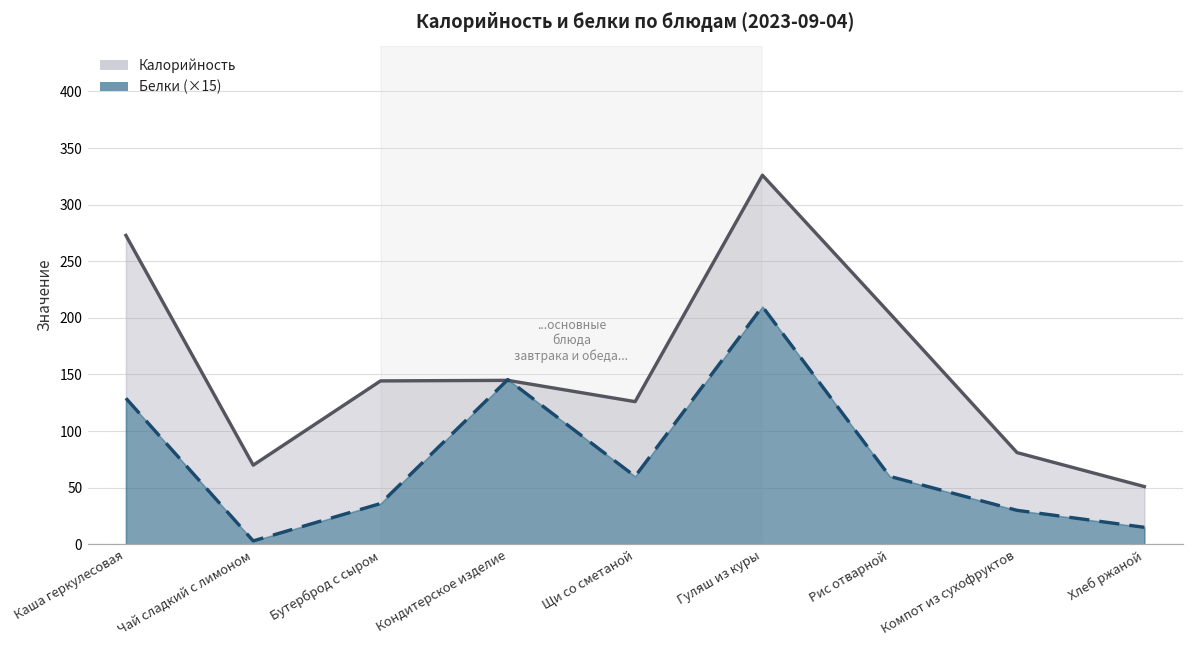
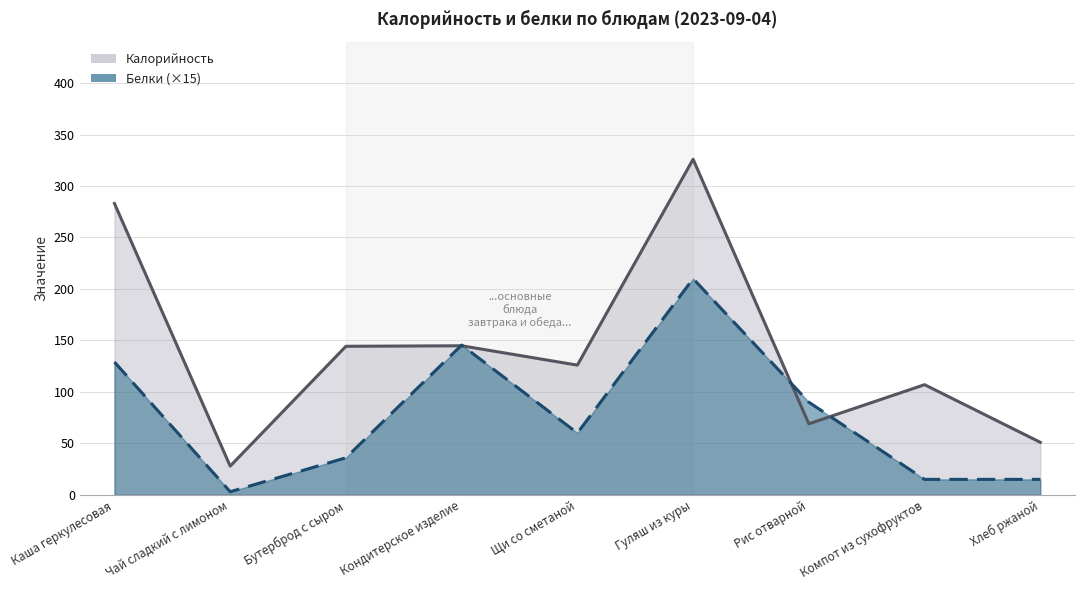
Калорийность, Каша геркулесовая: 273 -> 283
Калорийность, Чай сладкий с лимоном: 70 -> 28
Калорийность, Рис отварной: 204 -> 69
Белки (×15), Рис отварной: 60 -> 90
Калорийность, Компот из сухофруктов: 81 -> 107
Белки (×15), Компот из сухофруктов: 30 -> 15
